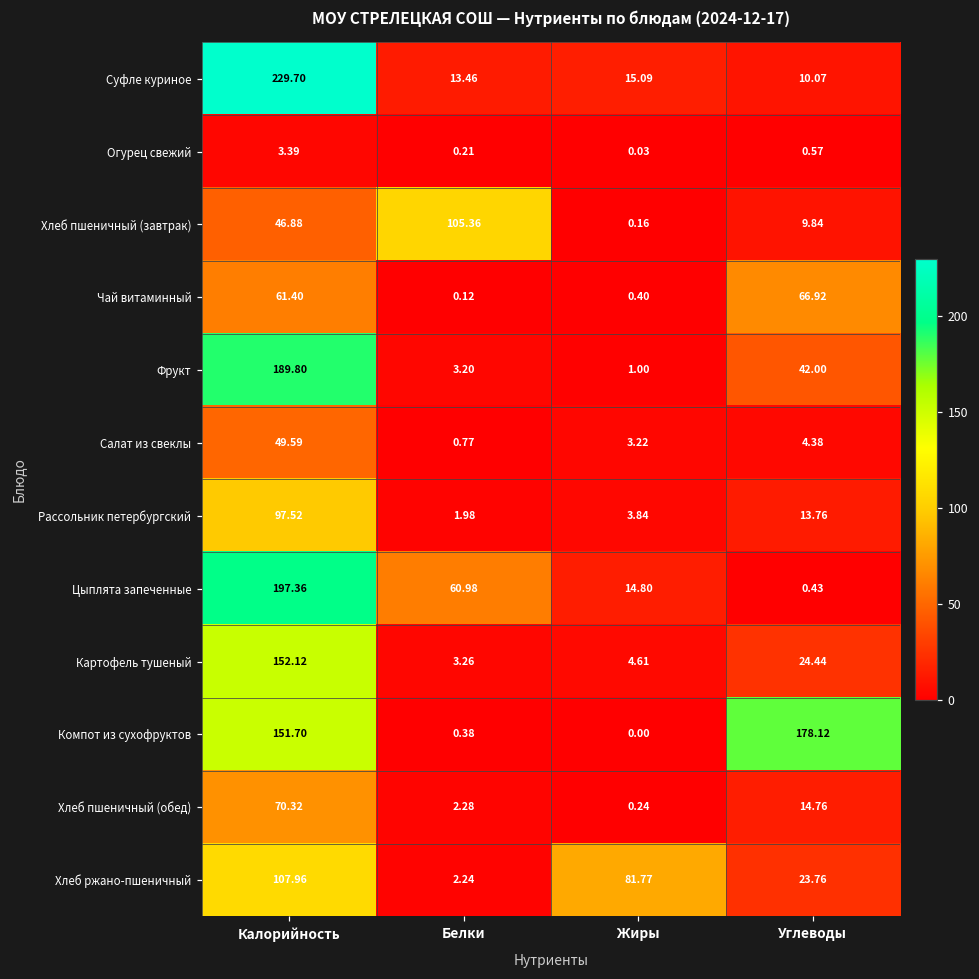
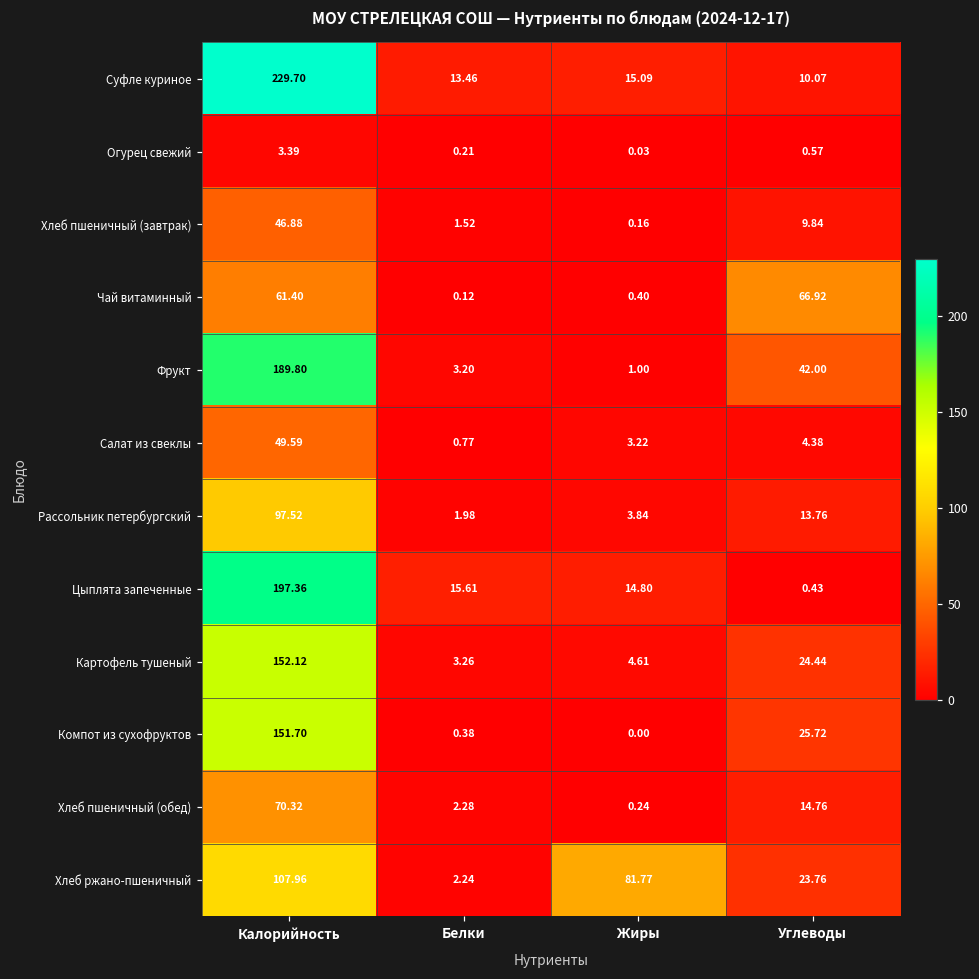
Хлеб пшеничный (завтрак), Белки: 105.36 -> 1.52
Цыплята запеченные, Белки: 60.98 -> 15.61
Компот из сухофруктов, Углеводы: 178.12 -> 25.72
